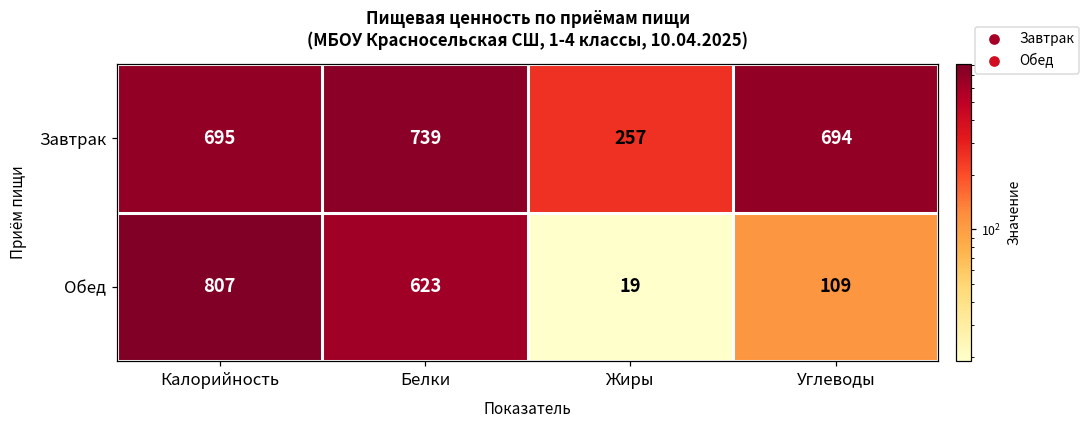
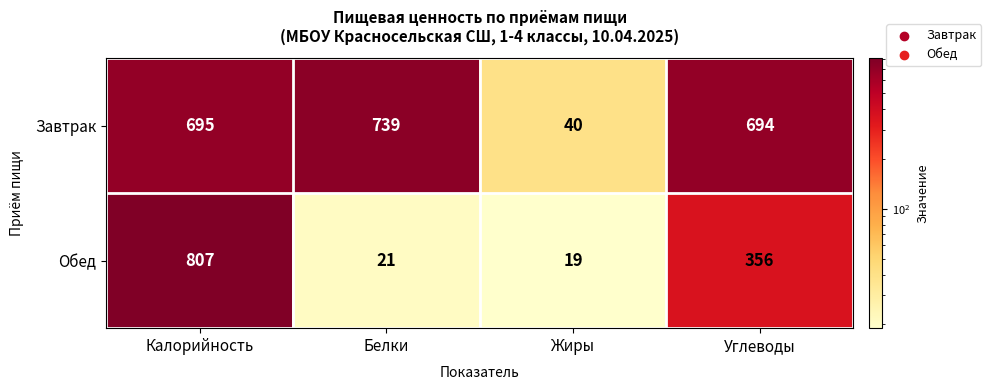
Завтрак, Жиры: 257 -> 40
Обед, Белки: 623 -> 21
Обед, Углеводы: 109 -> 356
